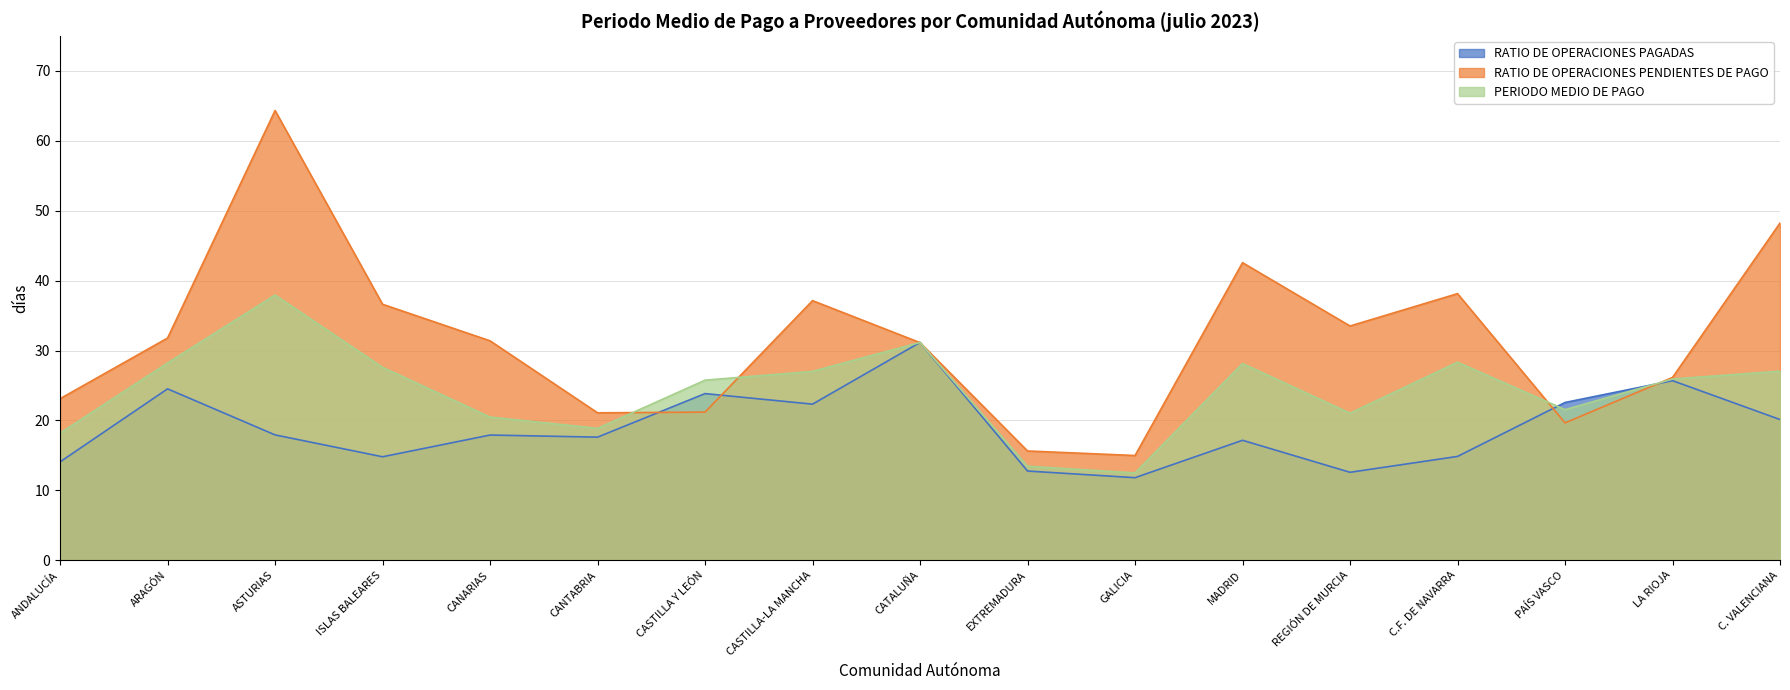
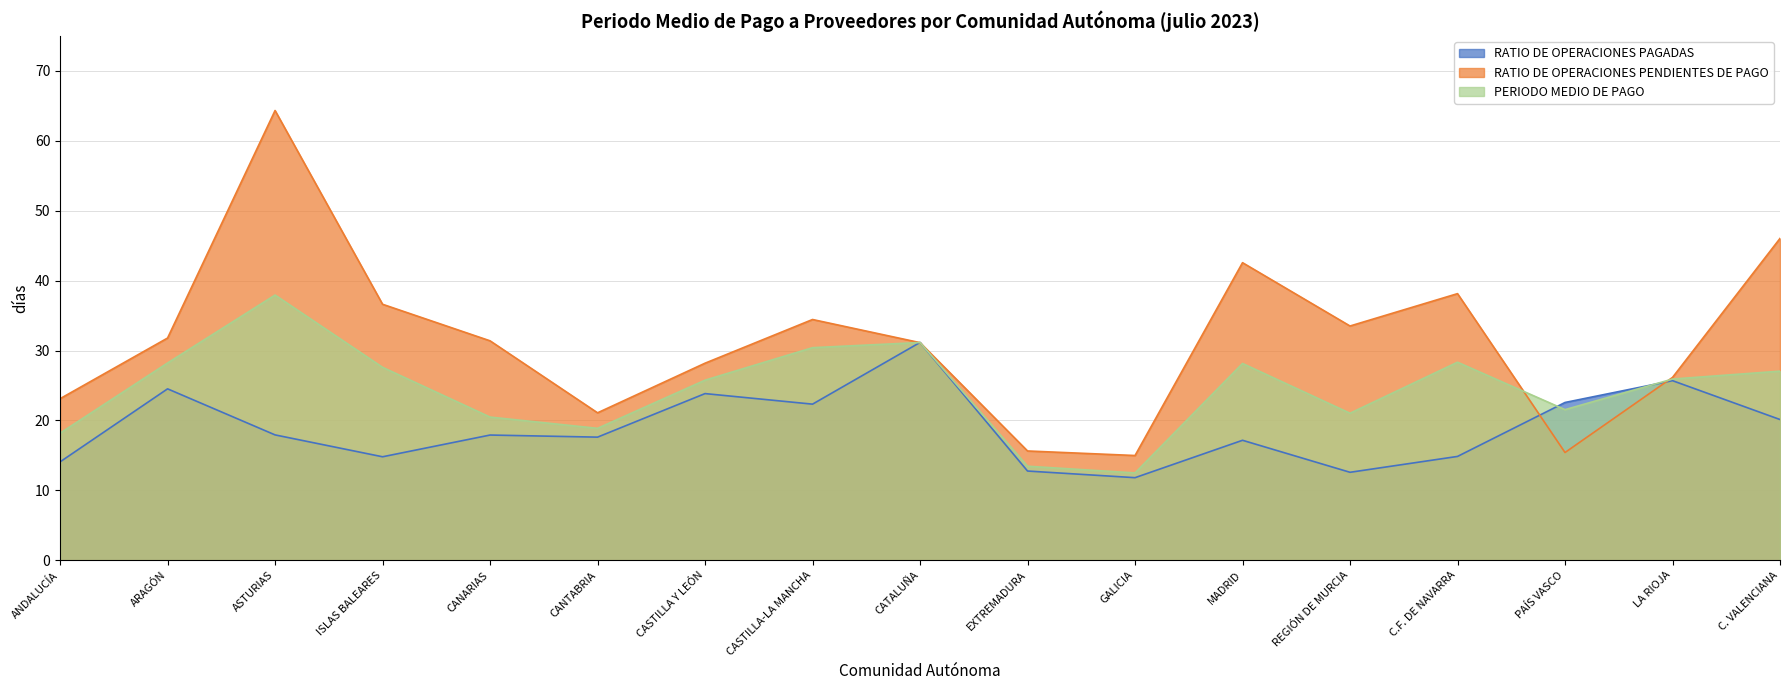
RATIO DE OPERACIONES PENDIENTES DE PAGO, CASTILLA Y LEÓN: 21 -> 28
RATIO DE OPERACIONES PENDIENTES DE PAGO, CASTILLA-LA MANCHA: 37 -> 34
PERIODO MEDIO DE PAGO, CASTILLA-LA MANCHA: 27 -> 30
RATIO DE OPERACIONES PENDIENTES DE PAGO, PAÍS VASCO: 20 -> 15
RATIO DE OPERACIONES PENDIENTES DE PAGO, C. VALENCIANA: 48 -> 46
